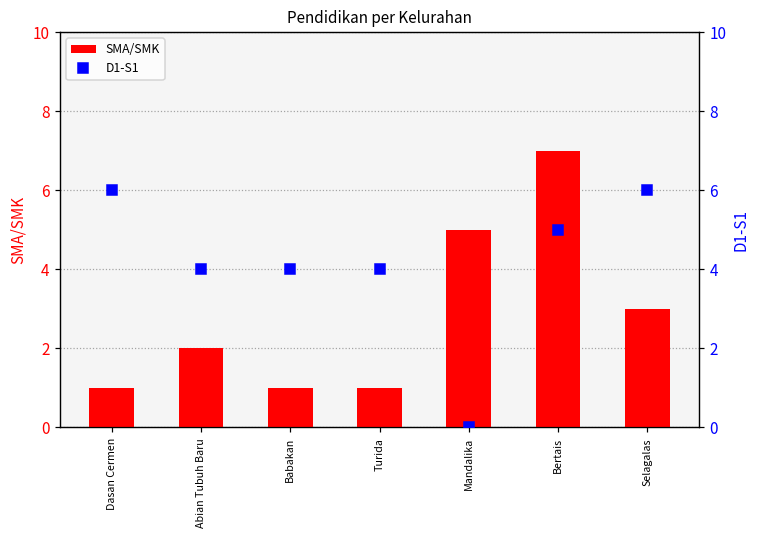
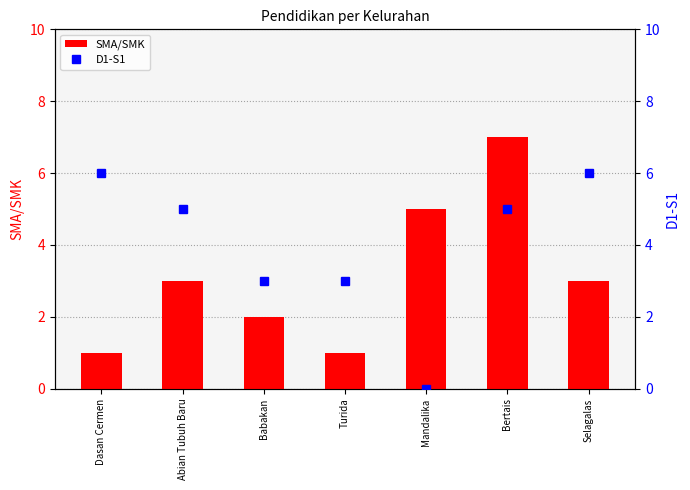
SMA/SMK, Abian Tubuh Baru: 2 -> 3
SMA/SMK, Babakan: 1 -> 2
D1-S1, Abian Tubuh Baru: 4 -> 5
D1-S1, Babakan: 4 -> 3
D1-S1, Turida: 4 -> 3
